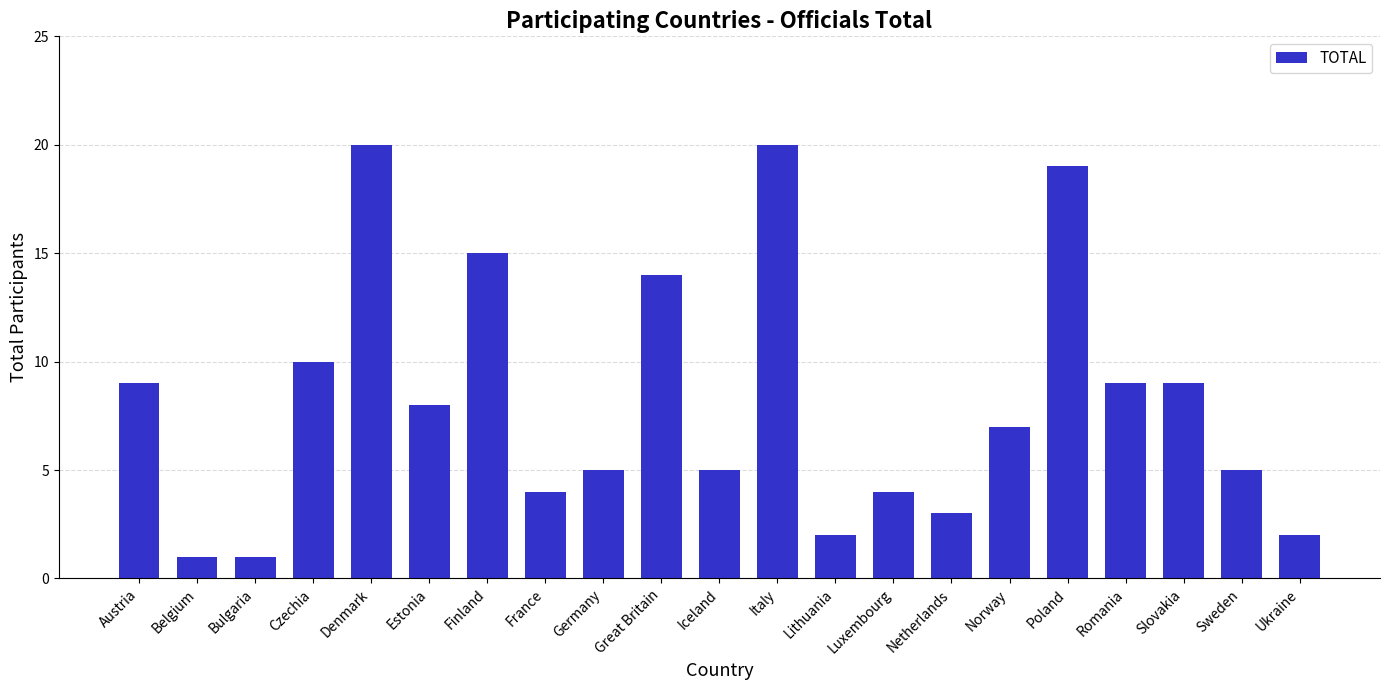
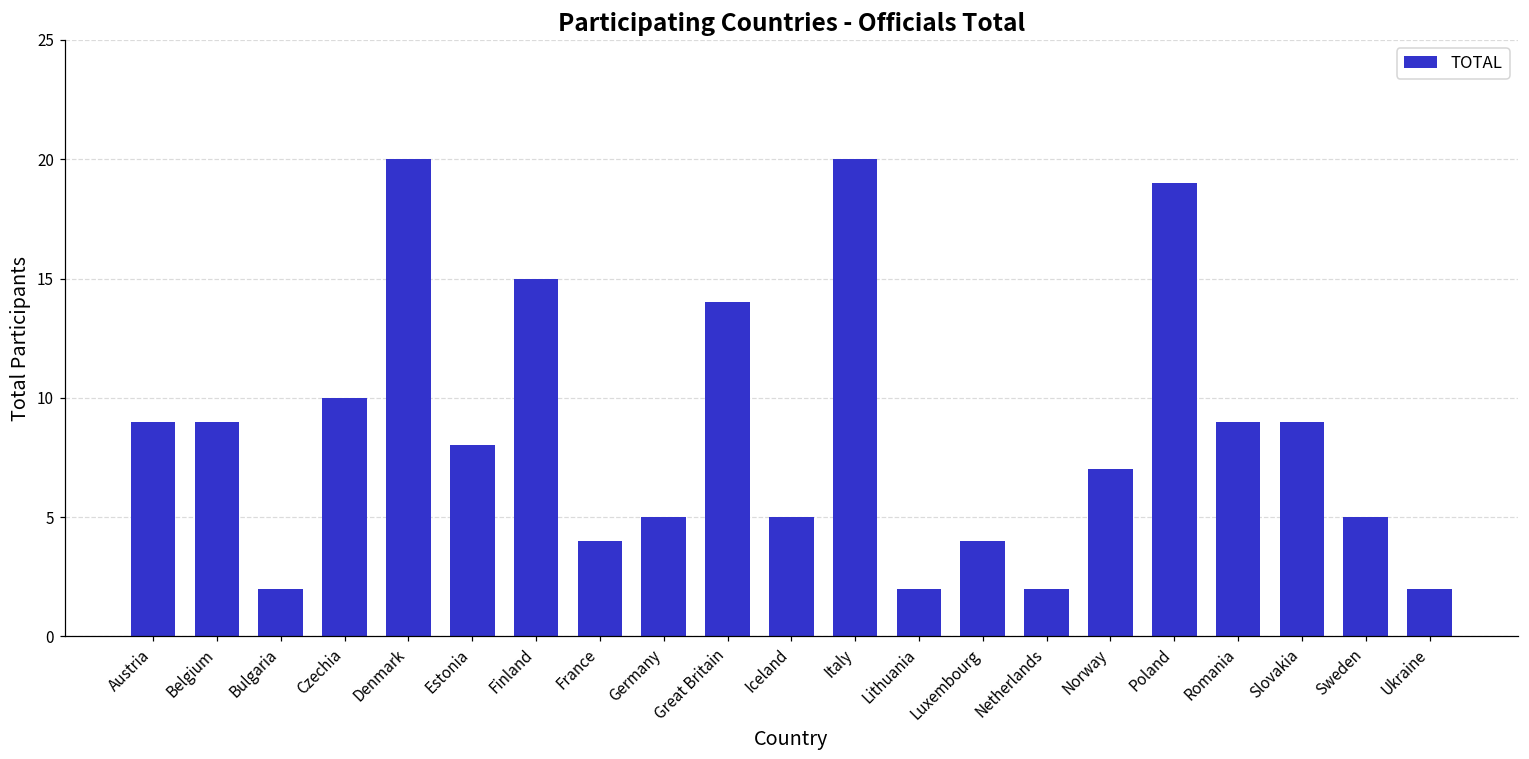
Belgium: 1 -> 9
Bulgaria: 1 -> 2
Netherlands: 3 -> 2
